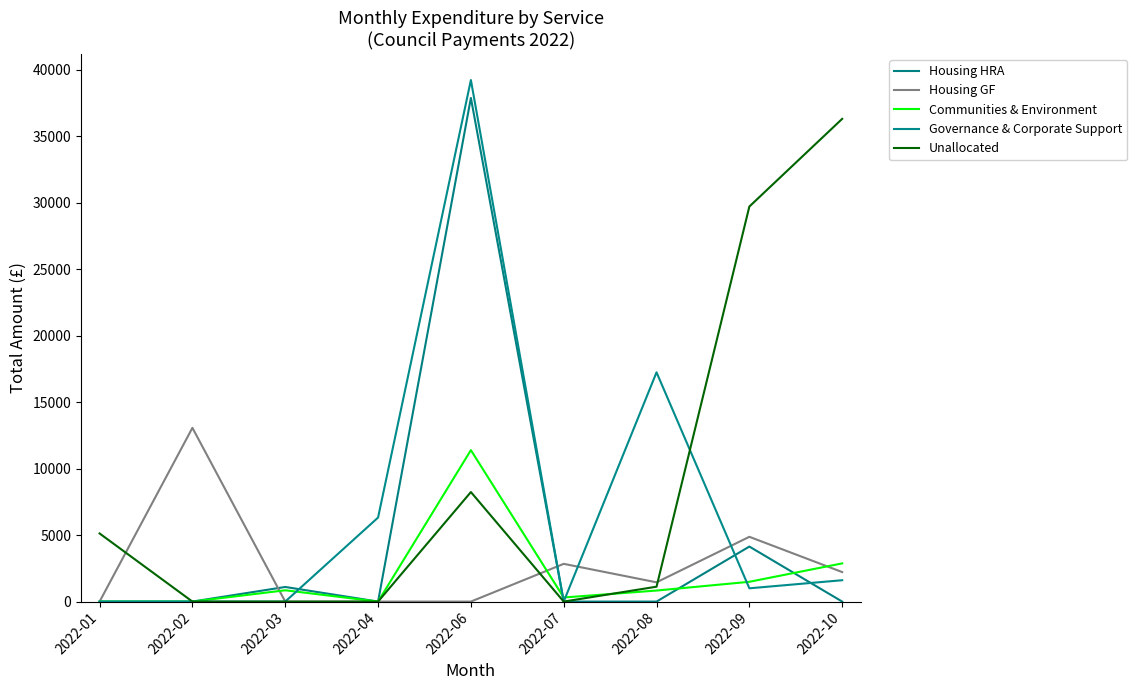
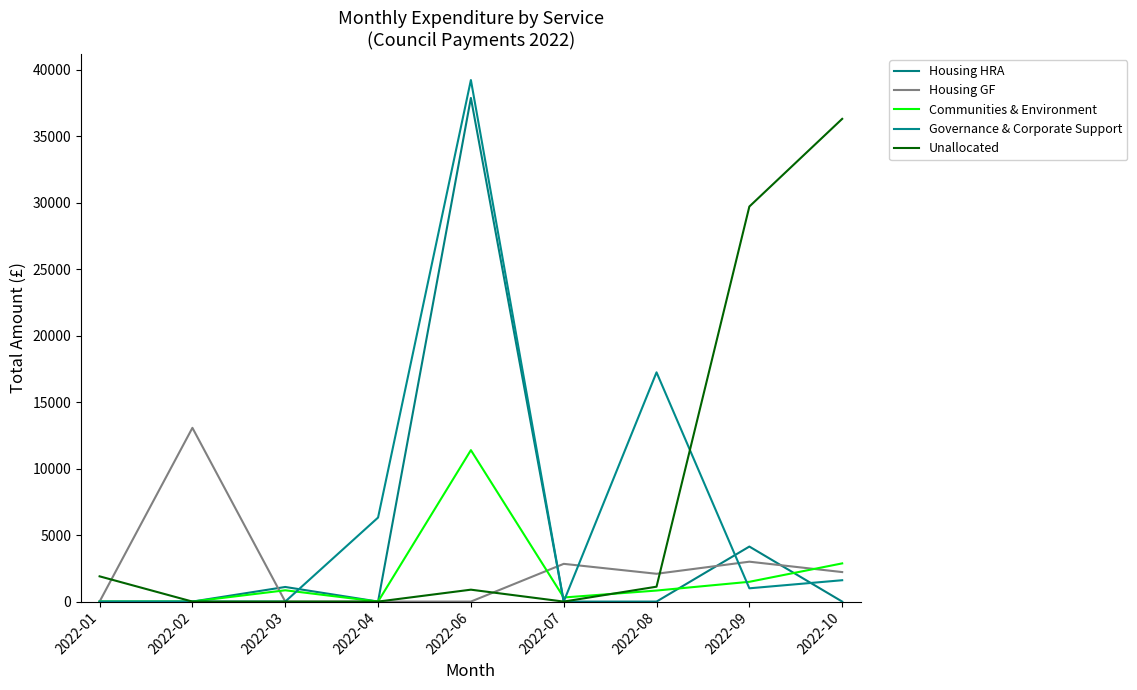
Unallocated, 2022-01: 5100 -> 1900
Unallocated, 2022-06: 8200 -> 900
Housing GF, 2022-08: 1400 -> 2100
Housing GF, 2022-09: 4900 -> 3000
